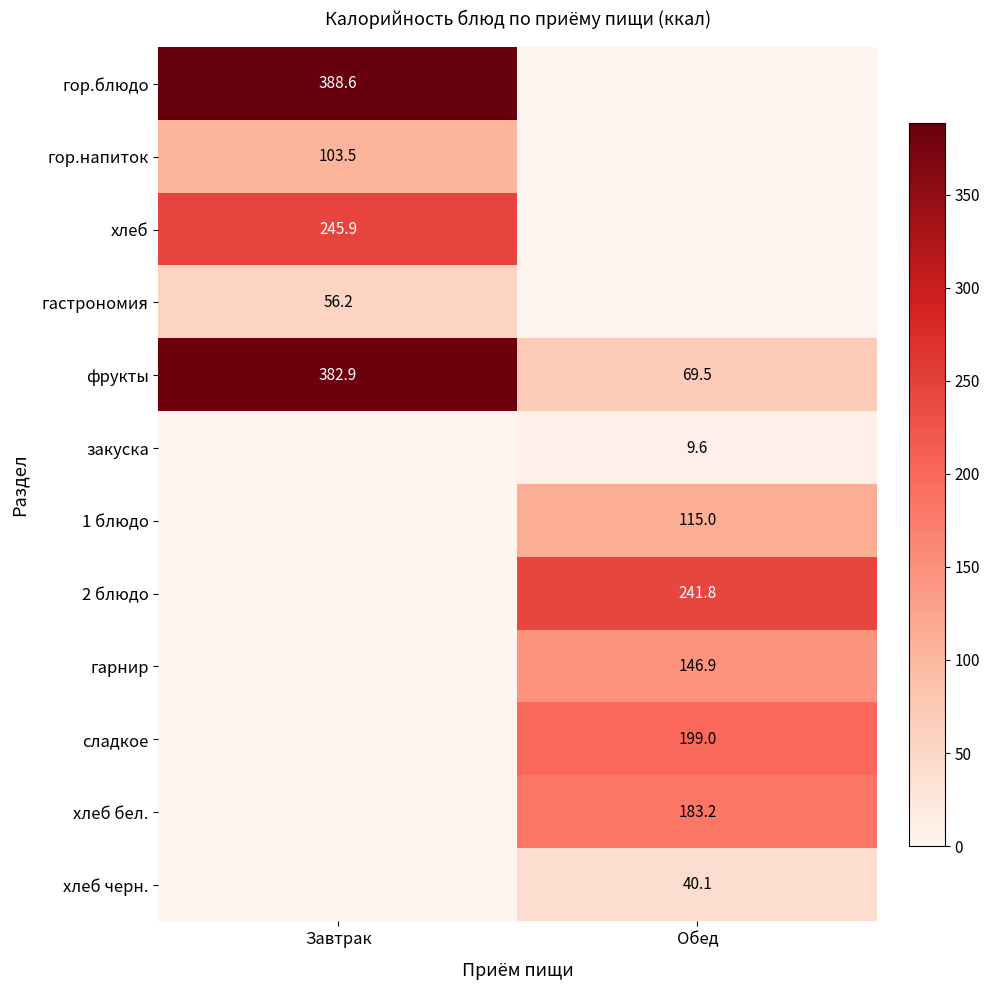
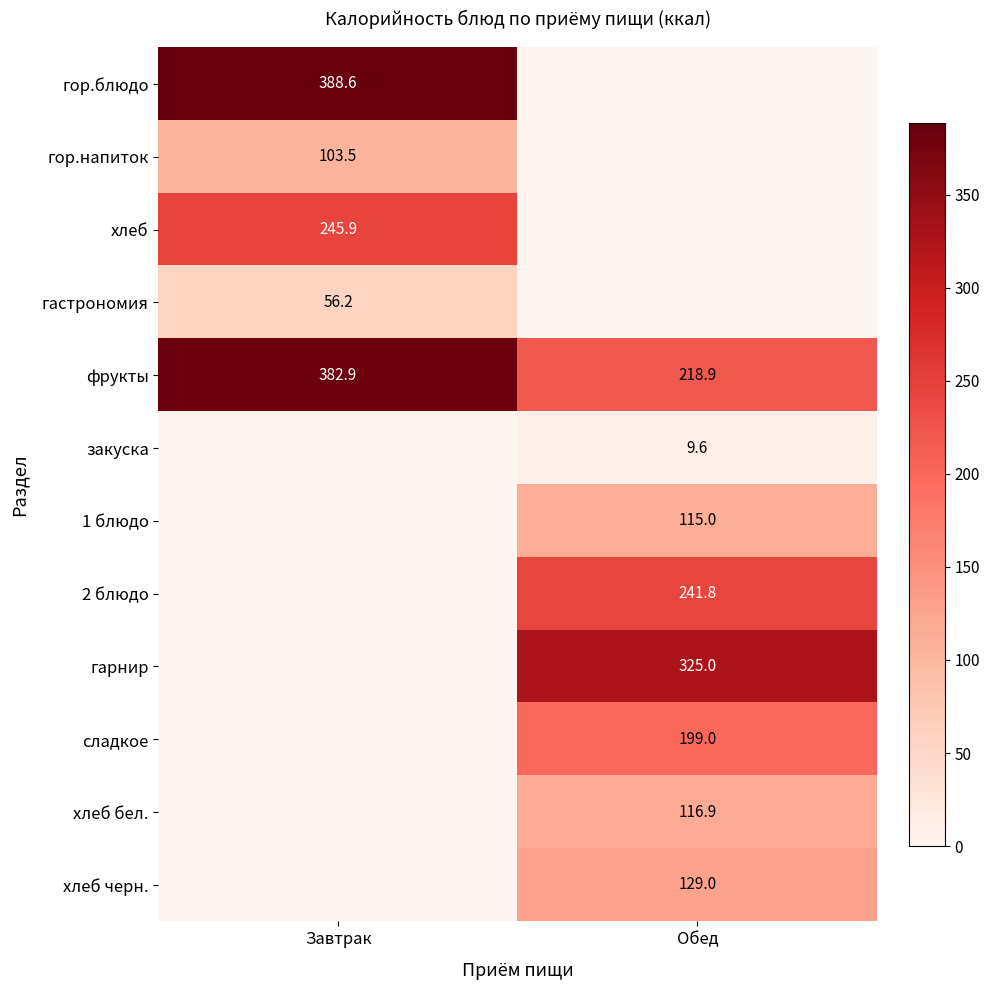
фрукты, Обед: 69.5 -> 218.9
гарнир, Обед: 146.9 -> 325.0
хлеб бел., Обед: 183.2 -> 116.9
хлеб черн., Обед: 40.1 -> 129.0
